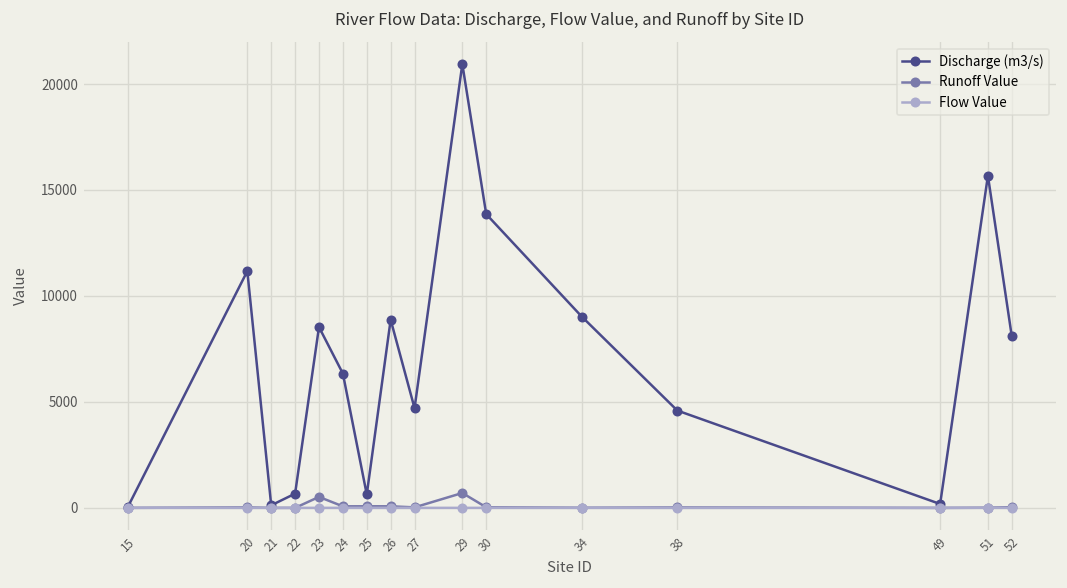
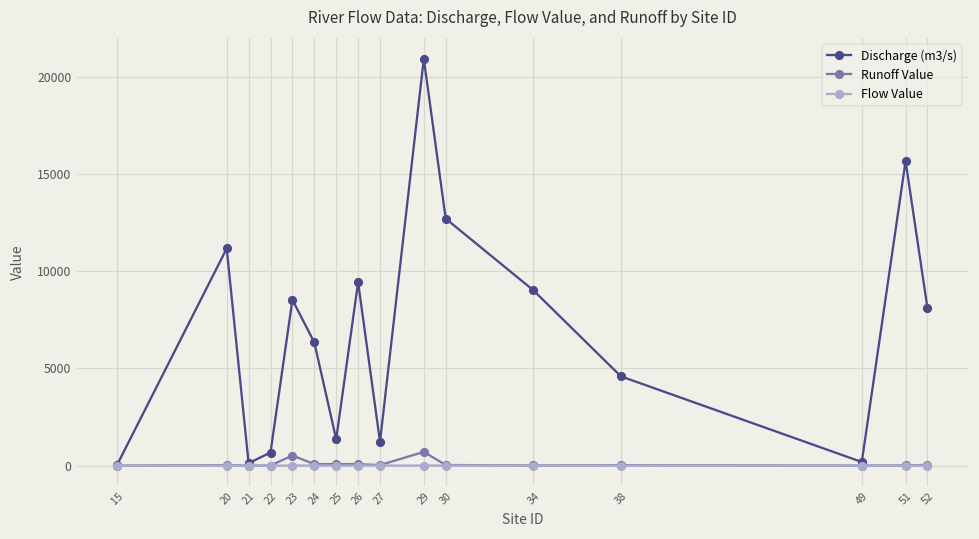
Discharge (m3/s), 25: 600 -> 1400
Discharge (m3/s), 26: 8900 -> 9400
Discharge (m3/s), 27: 4700 -> 1200
Discharge (m3/s), 30: 13900 -> 12700
